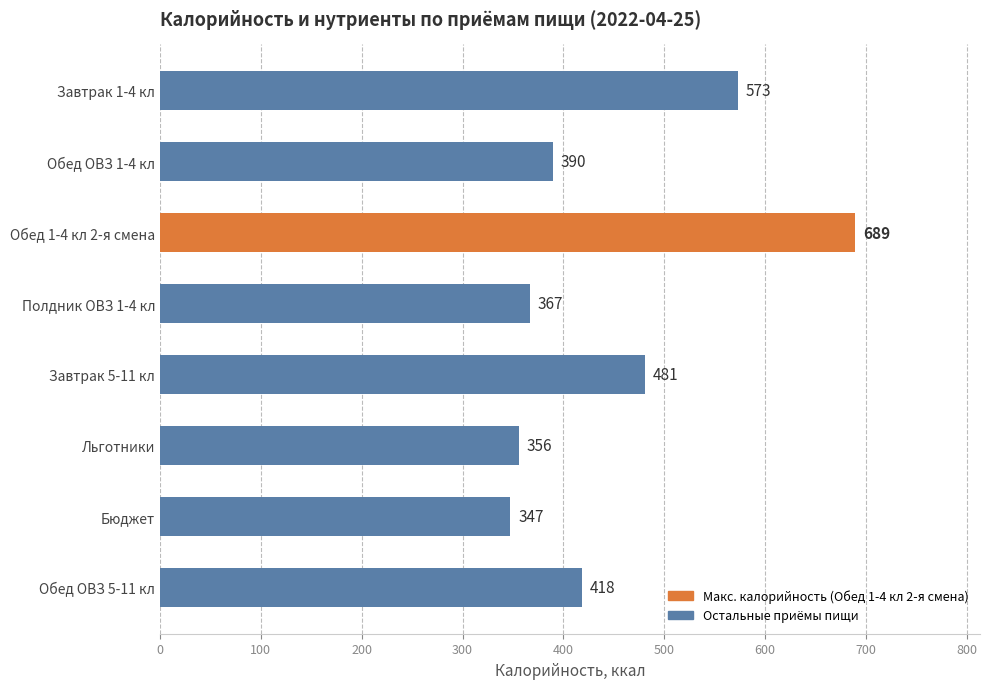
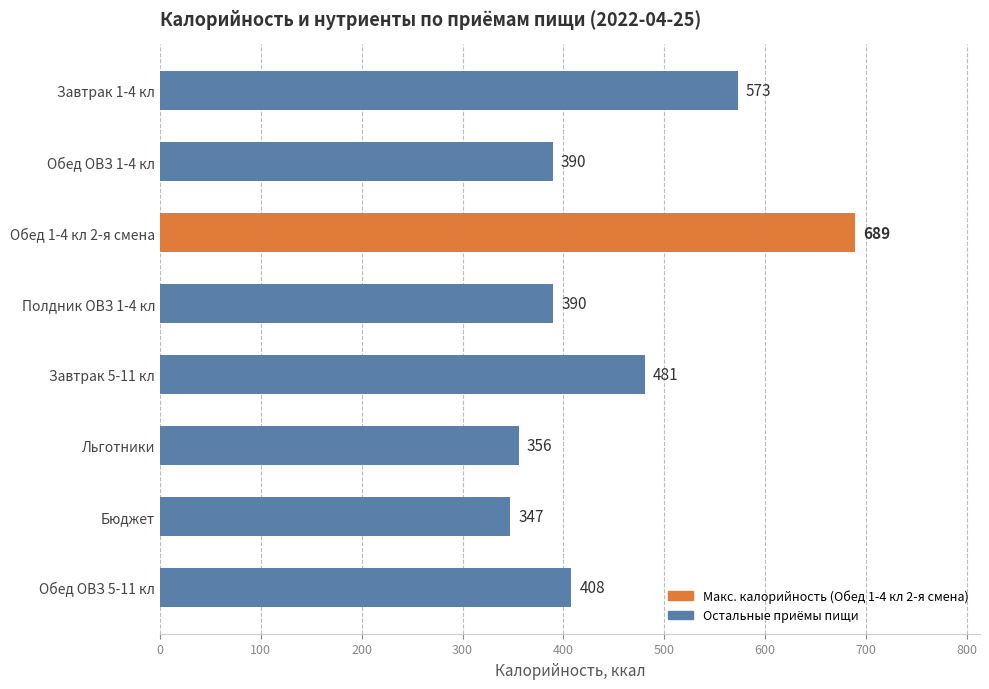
Полдник ОВЗ 1-4 кл: 367 -> 390
Обед ОВЗ 5-11 кл: 418 -> 408
